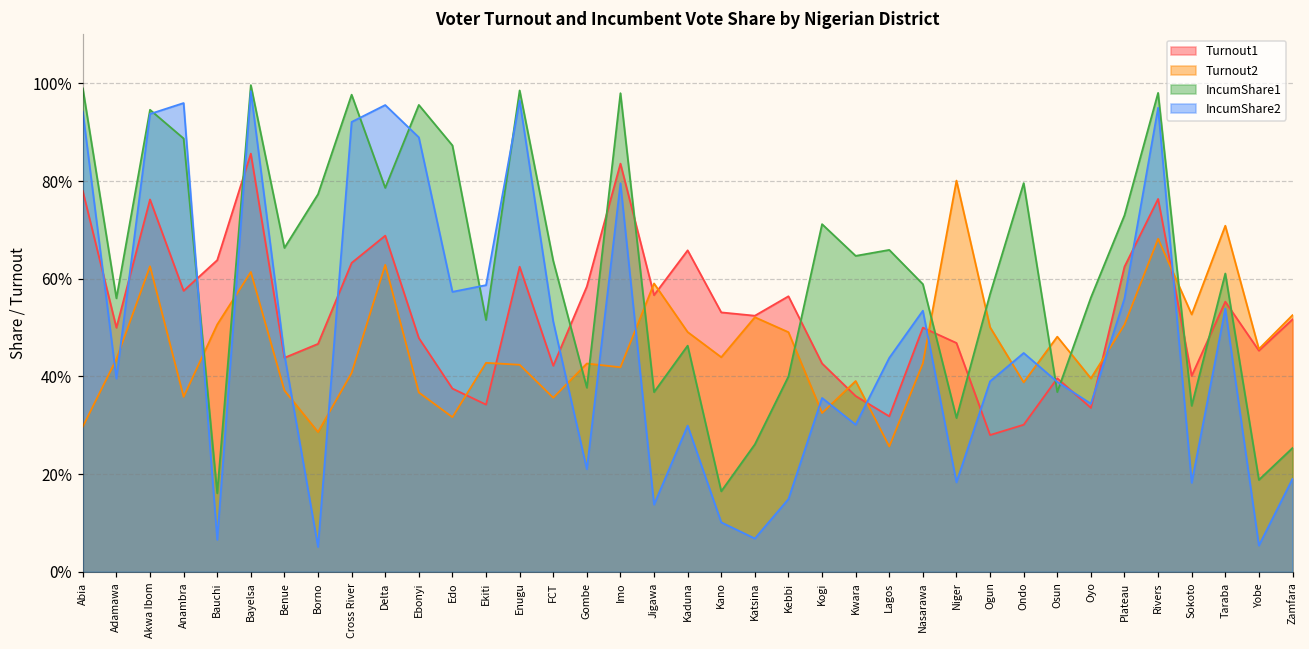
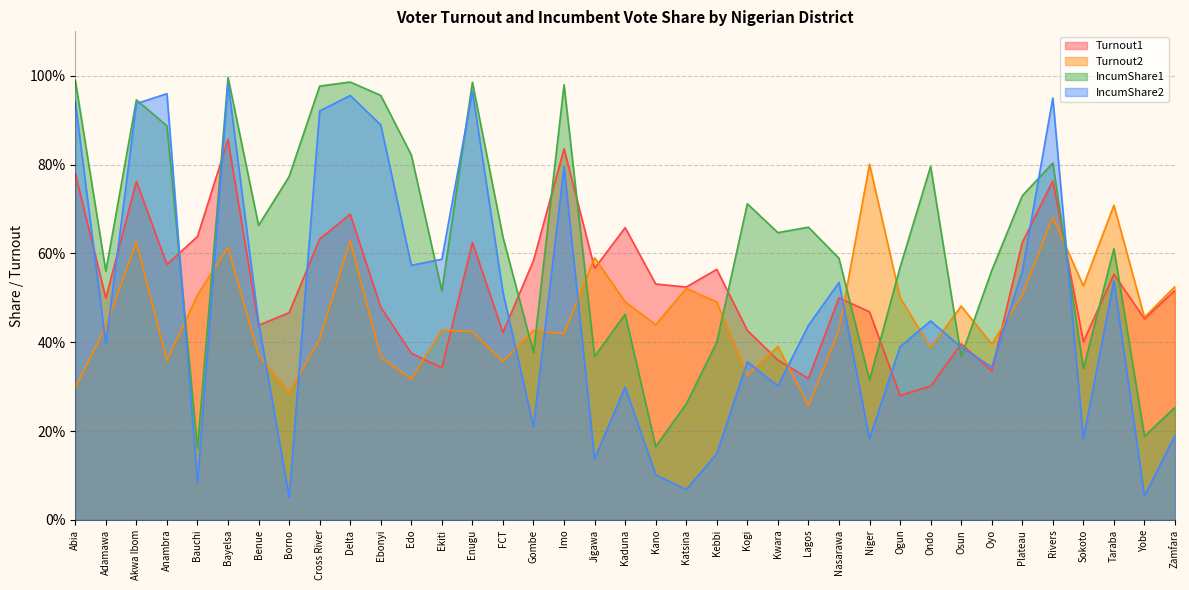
IncumShare2, Bauchi: 7% -> 8%
IncumShare1, Delta: 79% -> 99%
IncumShare1, Edo: 87% -> 82%
IncumShare1, Rivers: 98% -> 80%
